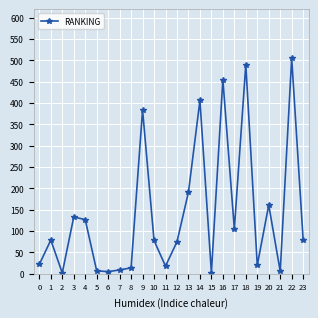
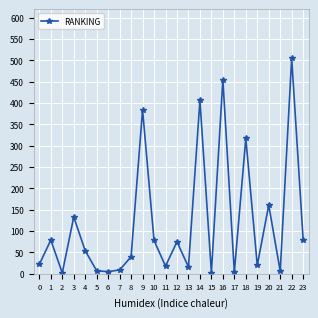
4: 130 -> 50
8: 10 -> 40
13: 190 -> 20
17: 110 -> 0
18: 490 -> 320
